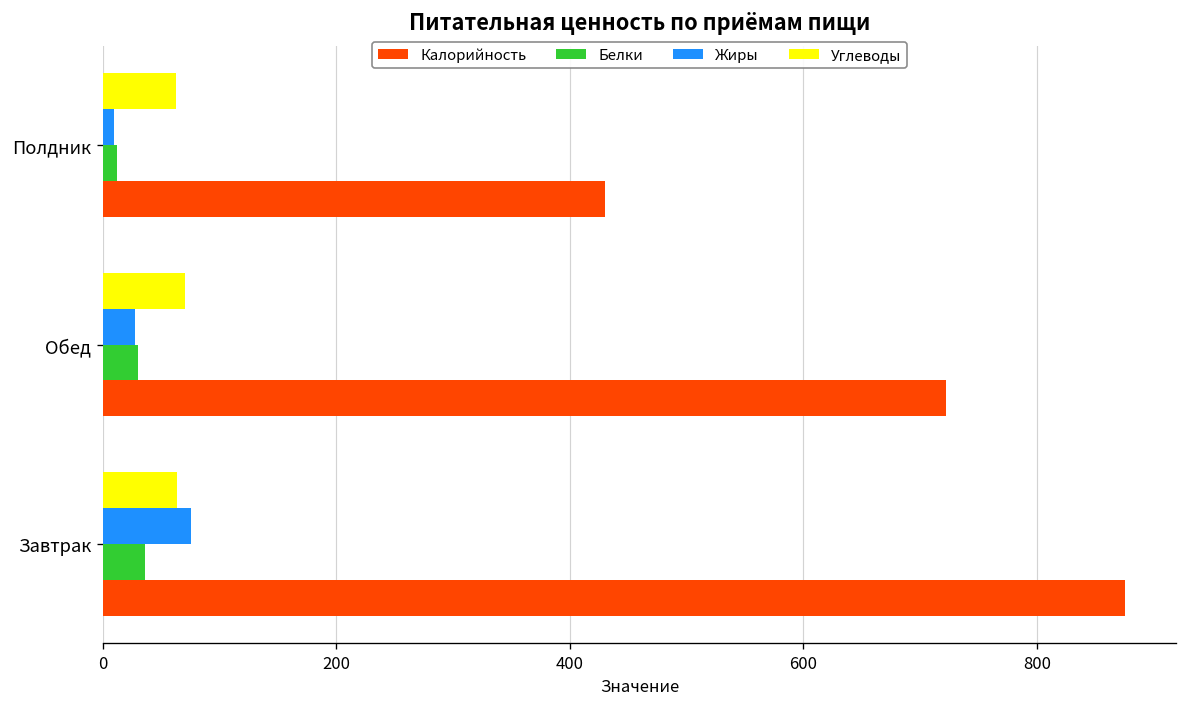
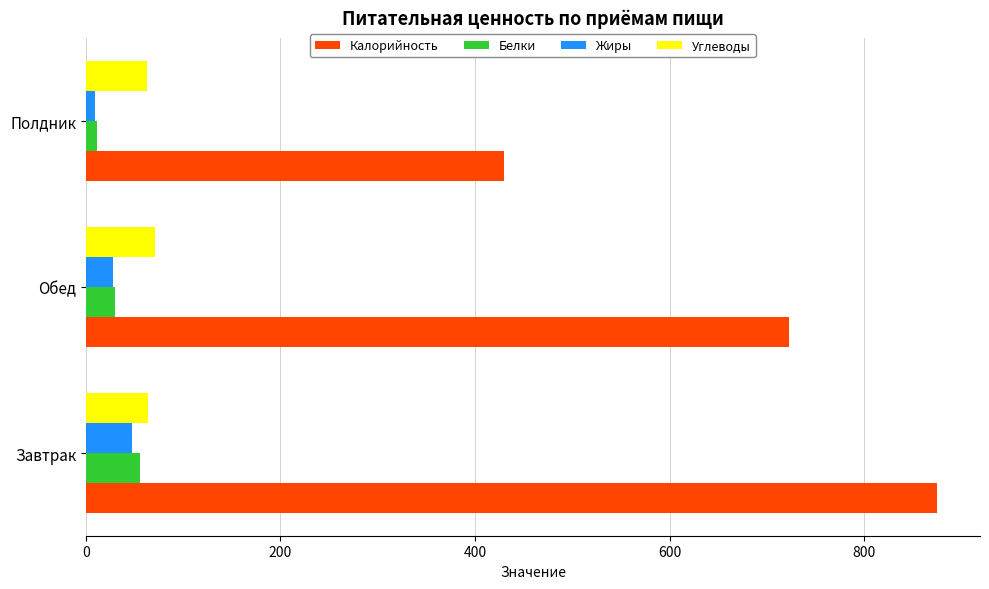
Жиры, Завтрак: 80 -> 50
Белки, Завтрак: 40 -> 60
